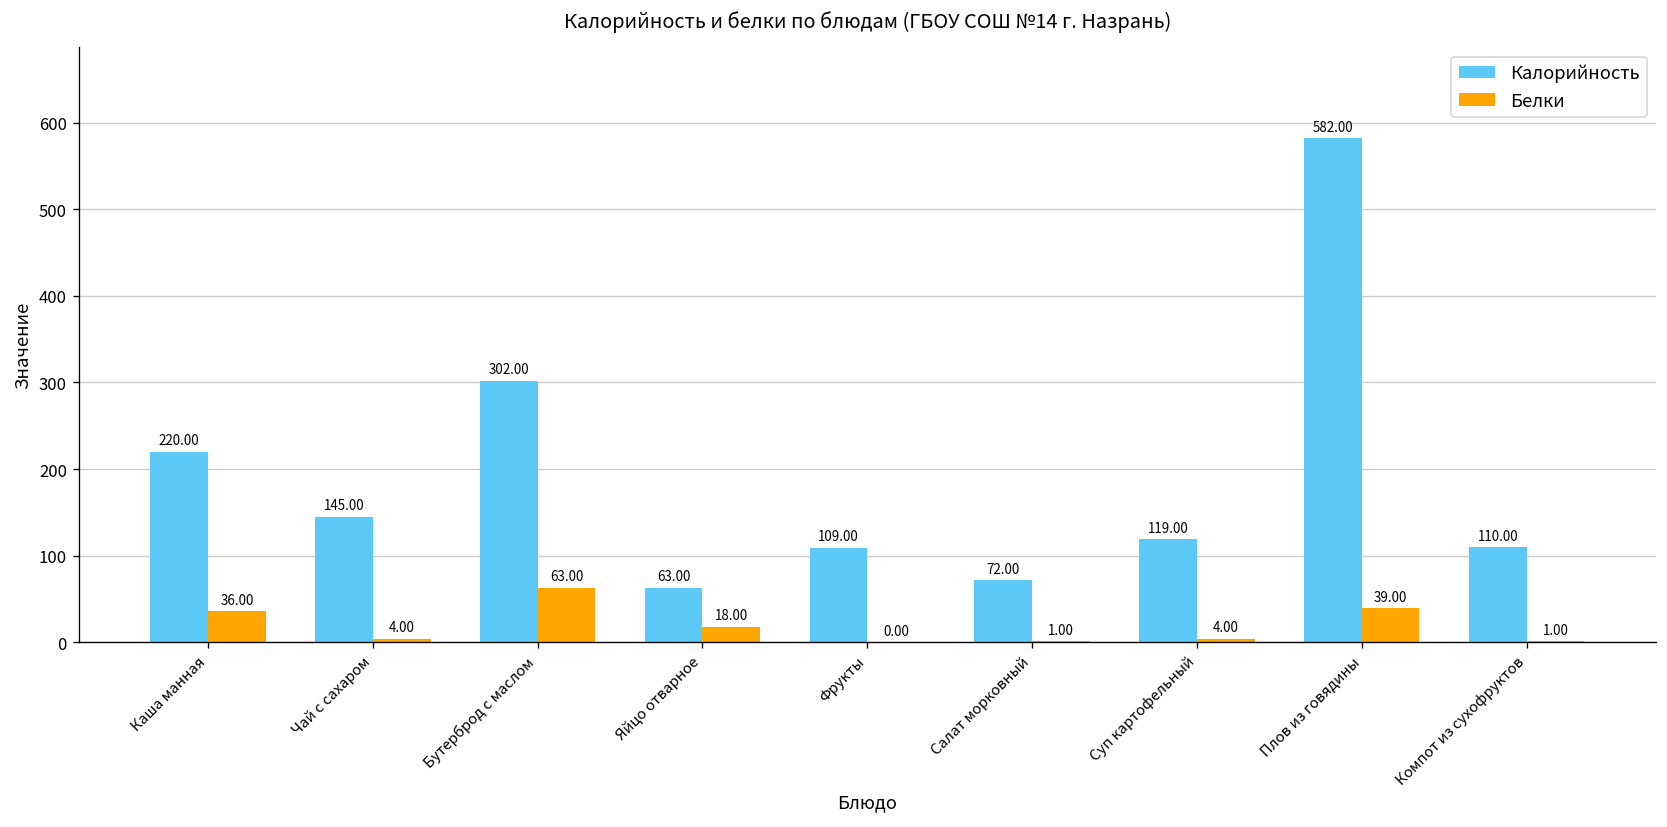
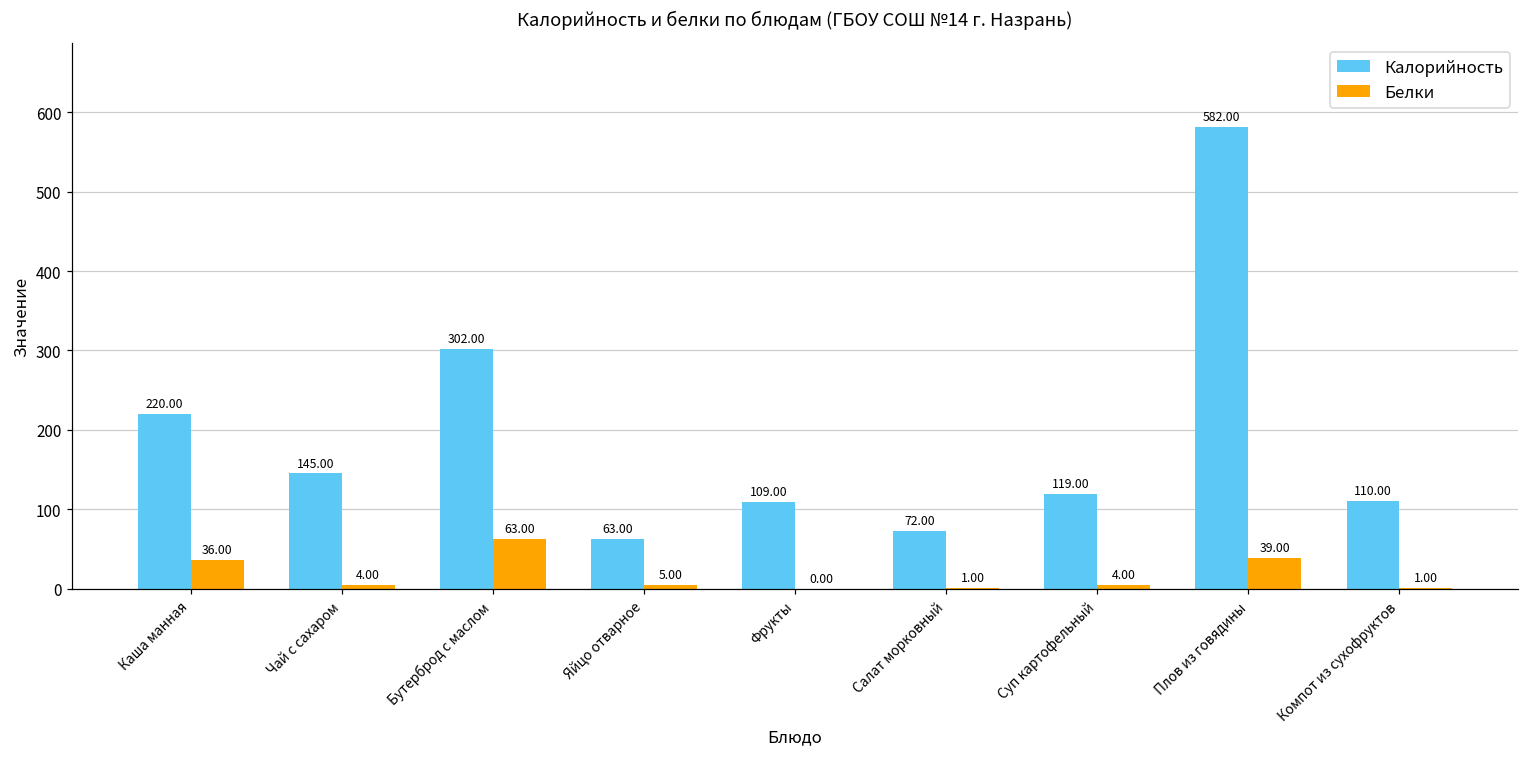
Белки, Яйцо отварное: 18.00 -> 5.00
